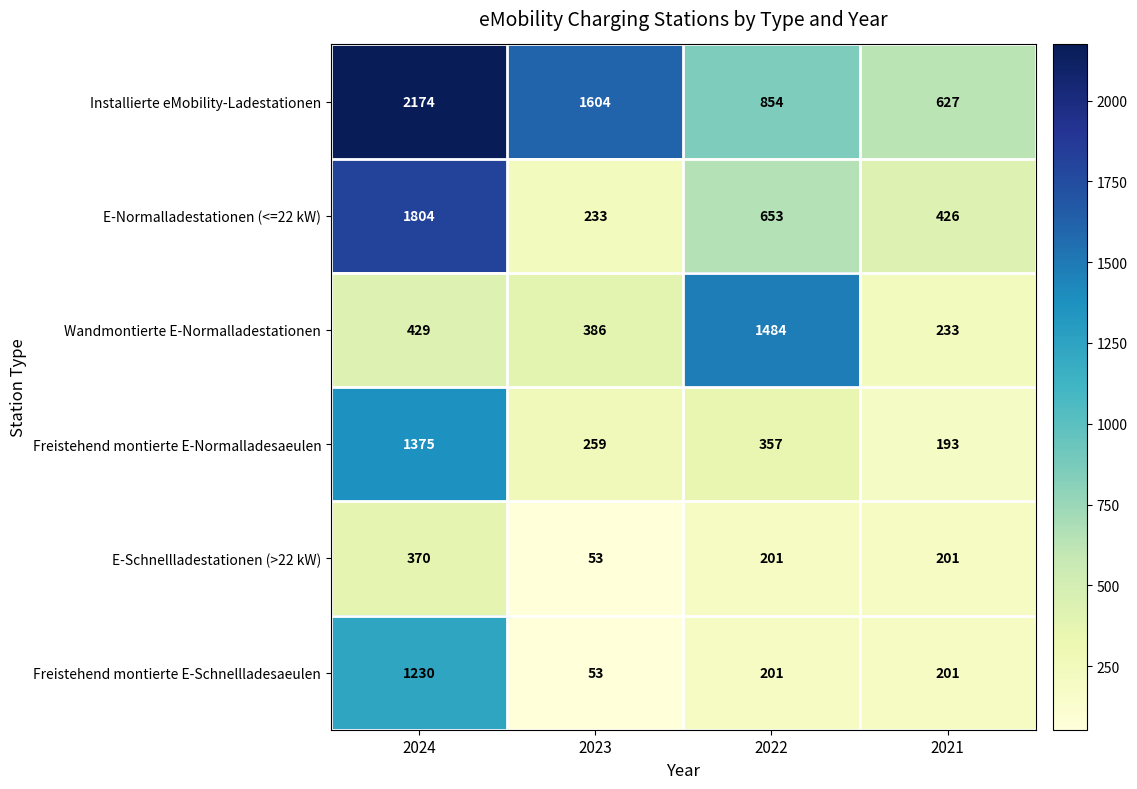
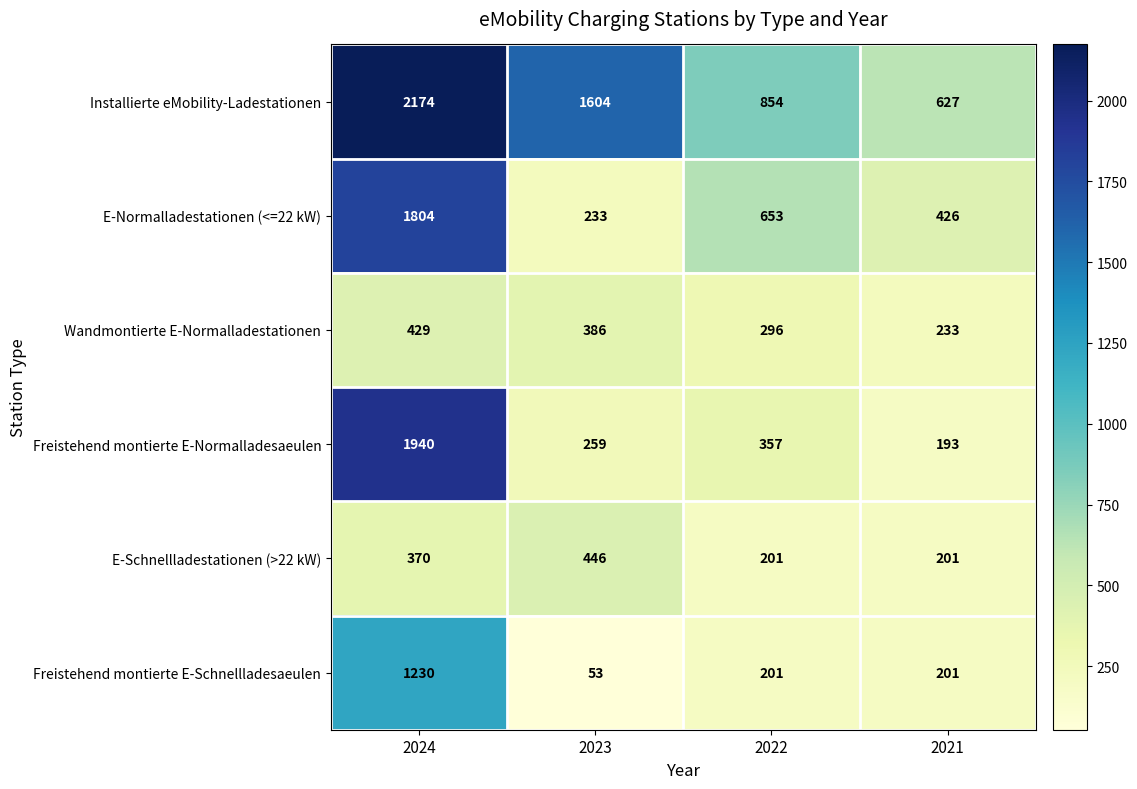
Wandmontierte E-Normalladestationen, 2022: 1484 -> 296
Freistehend montierte E-Normalladesaeulen, 2024: 1375 -> 1940
E-Schnellladestationen (>22 kW), 2023: 53 -> 446
